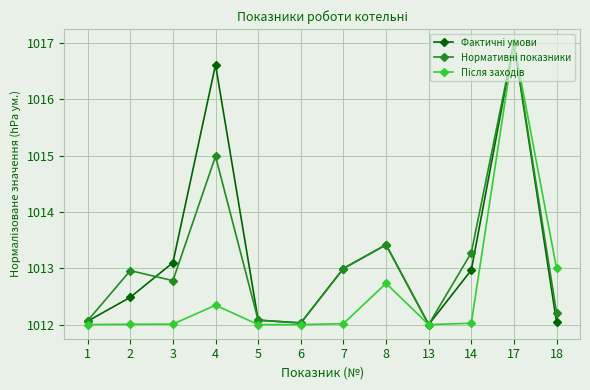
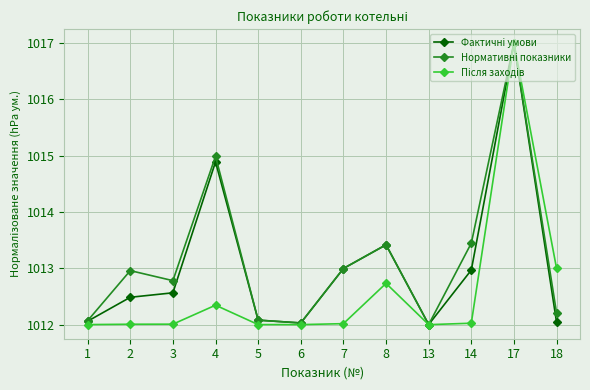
Фактичні умови, 3: 1013.1 -> 1012.6
Фактичні умови, 4: 1016.6 -> 1014.9
Нормативні показники, 14: 1013.3 -> 1013.4
